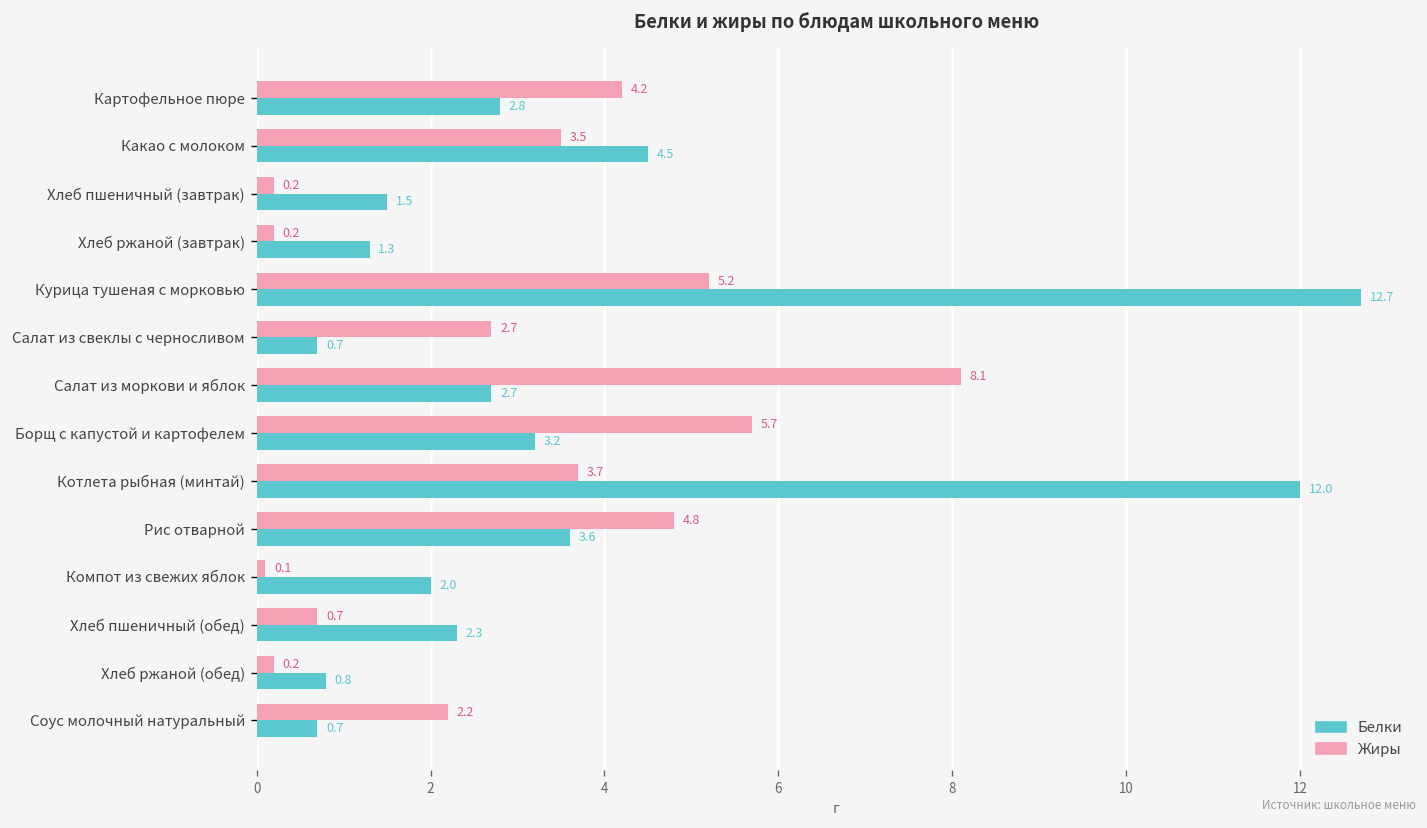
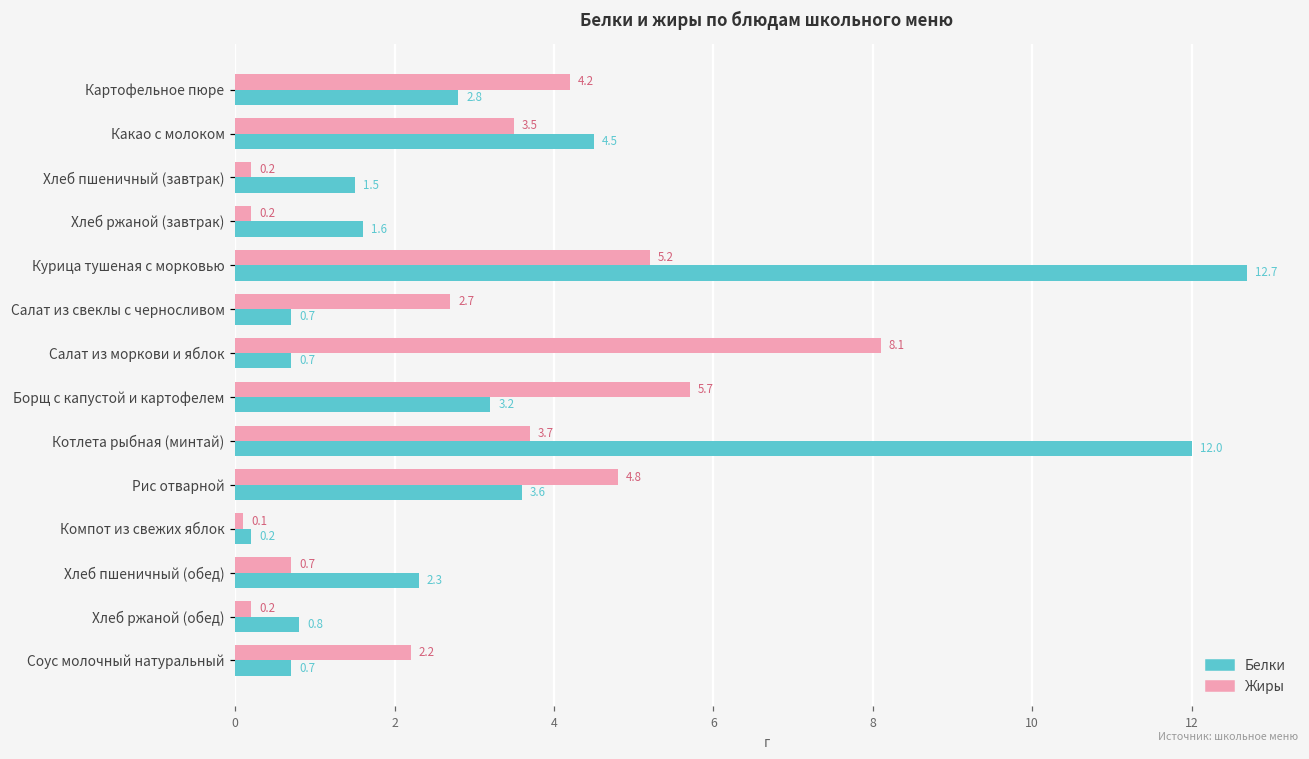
Белки, Хлеб ржаной (завтрак): 1.3 -> 1.6
Белки, Салат из моркови и яблок: 2.7 -> 0.7
Белки, Компот из свежих яблок: 2.0 -> 0.2
